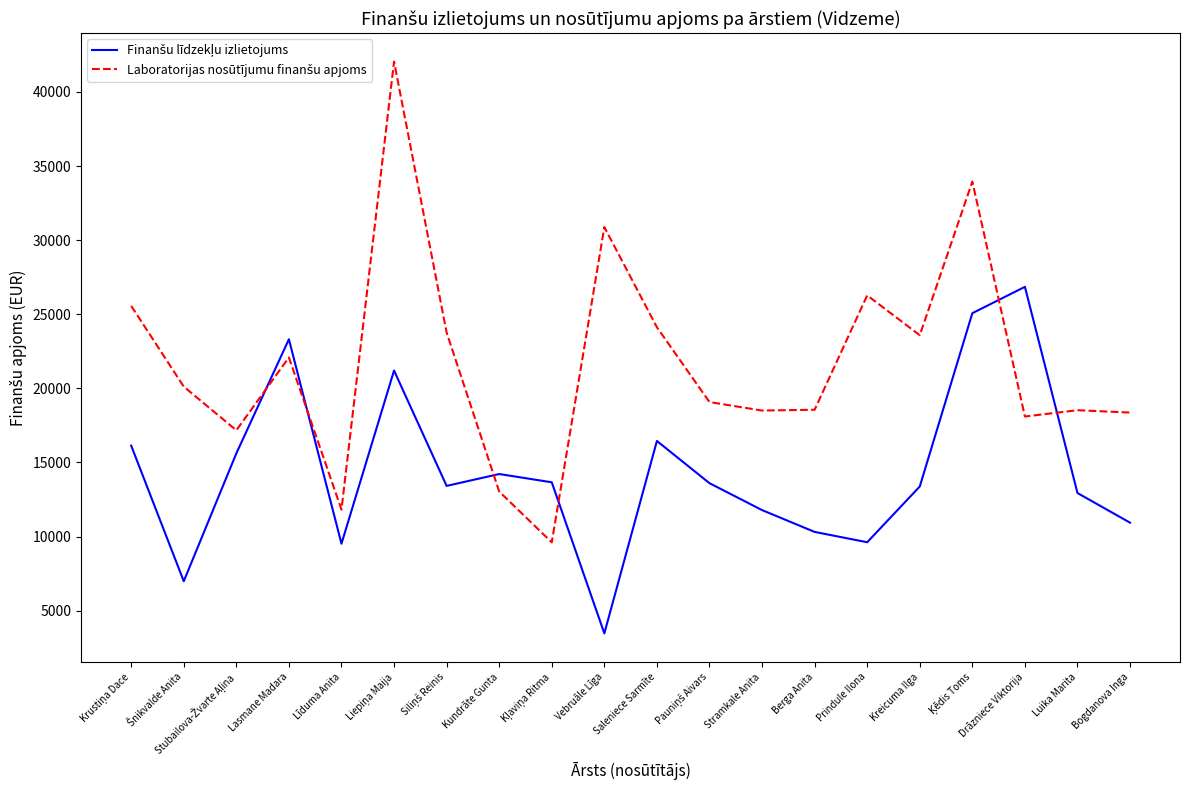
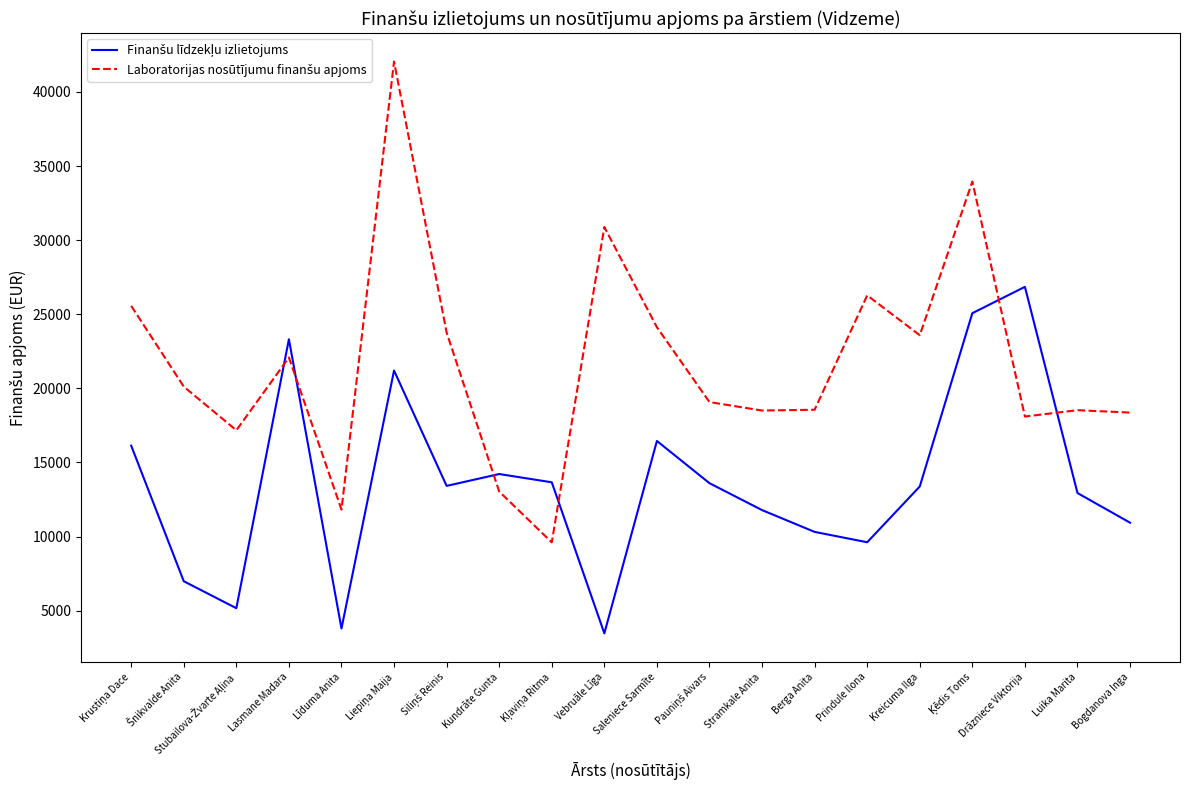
Finanšu līdzekļu izlietojums, Stubailova-Žvarte Aļina: 15600 -> 5200
Finanšu līdzekļu izlietojums, Līduma Anita: 9500 -> 3800
